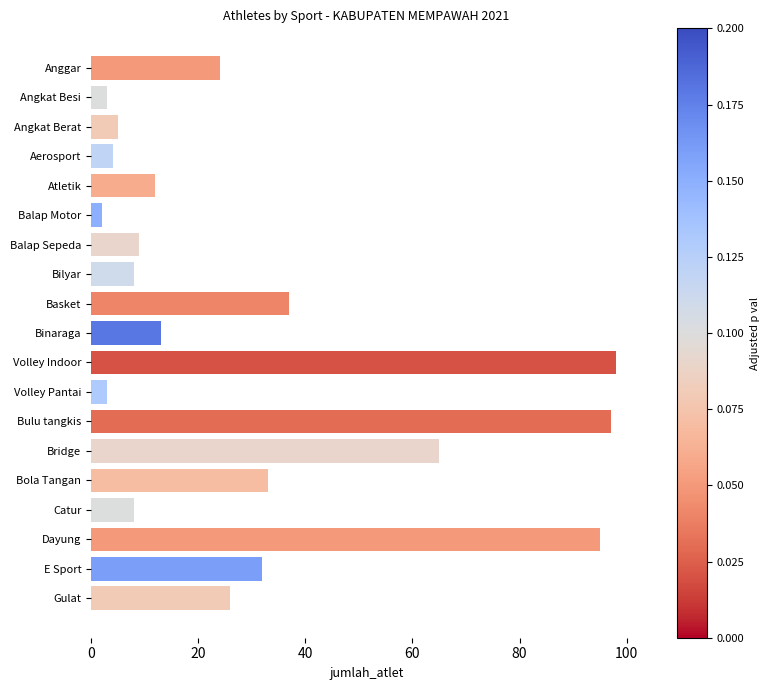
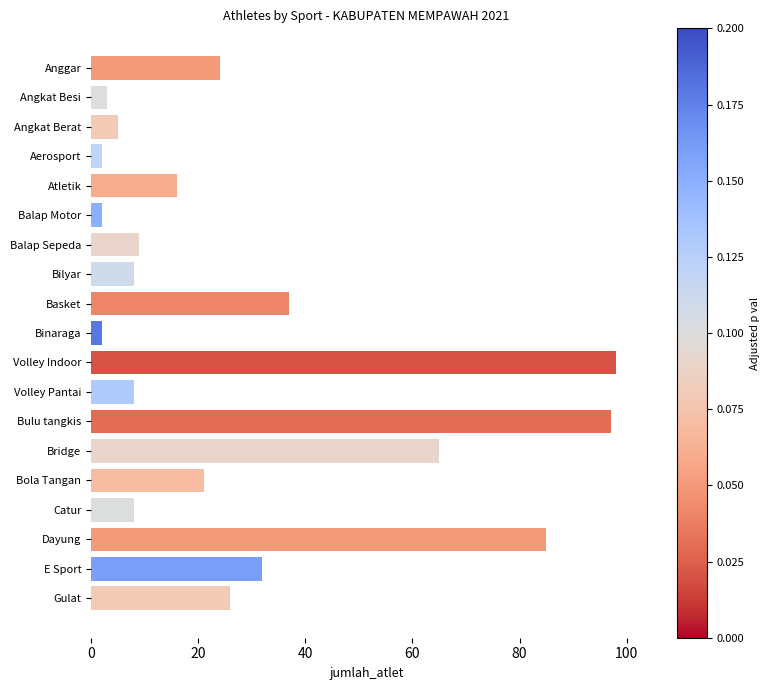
Aerosport: 4 -> 2
Atletik: 12 -> 16
Binaraga: 13 -> 2
Volley Pantai: 3 -> 8
Bola Tangan: 33 -> 21
Dayung: 95 -> 85
